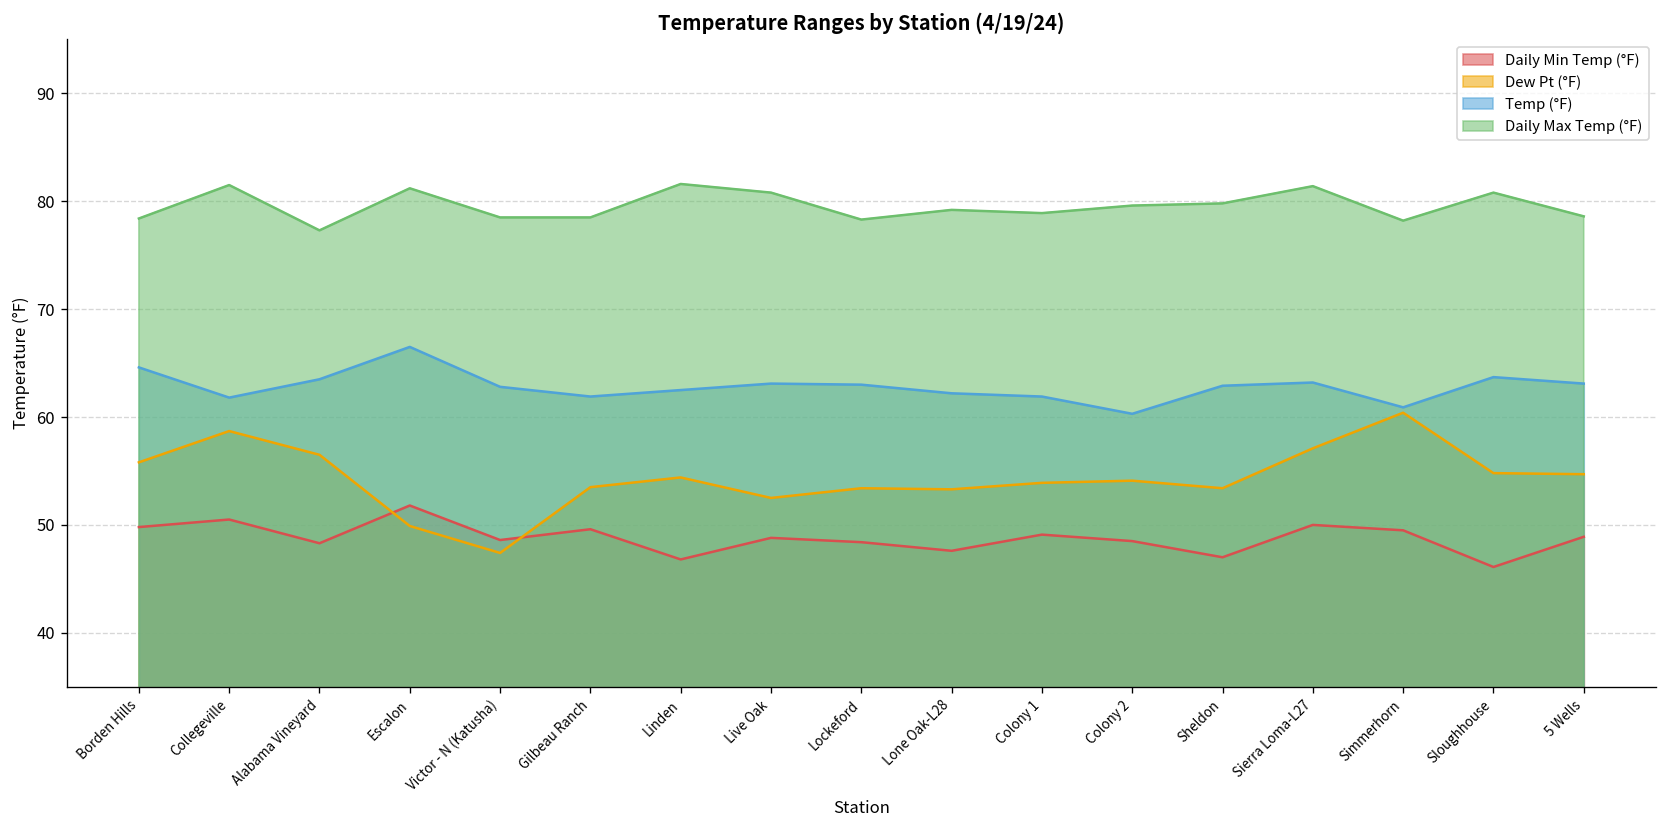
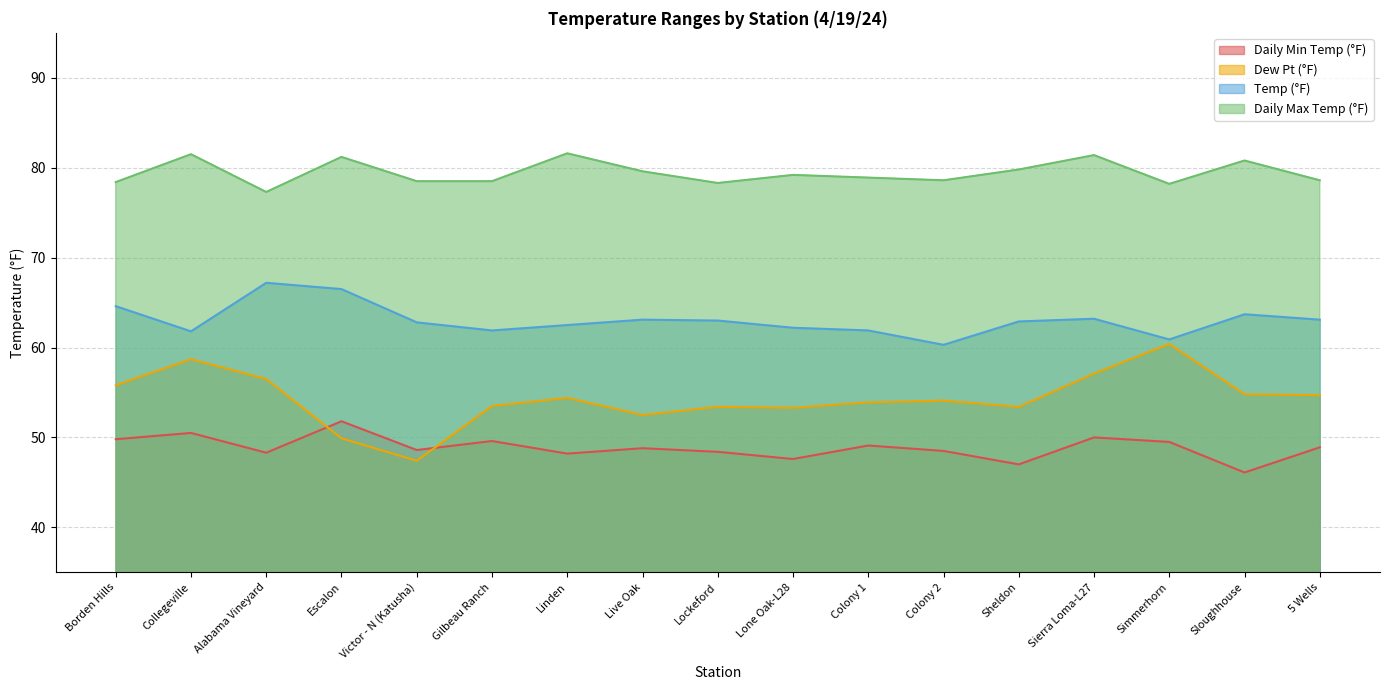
Temp (°F), Alabama Vineyard: 64 -> 67
Daily Min Temp (°F), Linden: 47 -> 48
Daily Max Temp (°F), Live Oak: 81 -> 80
Daily Max Temp (°F), Colony 2: 80 -> 79
